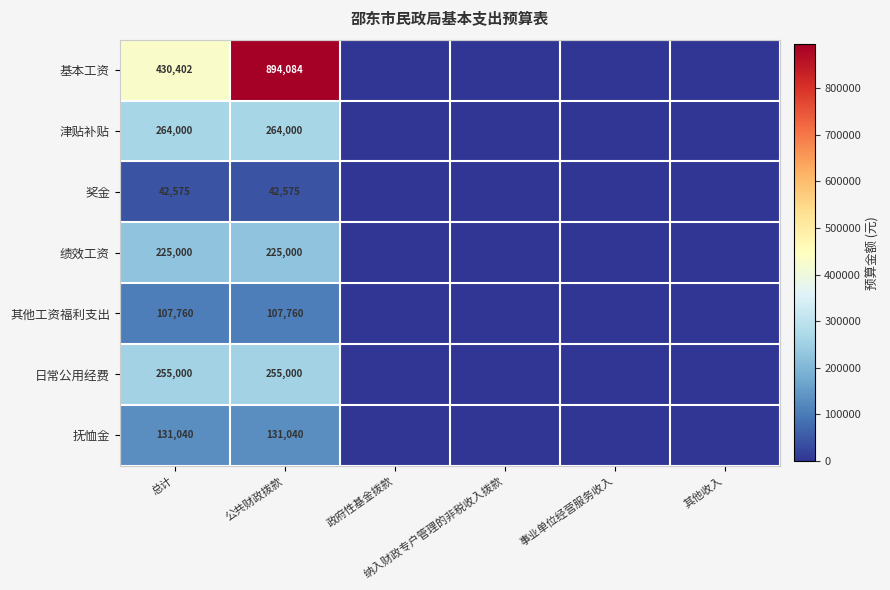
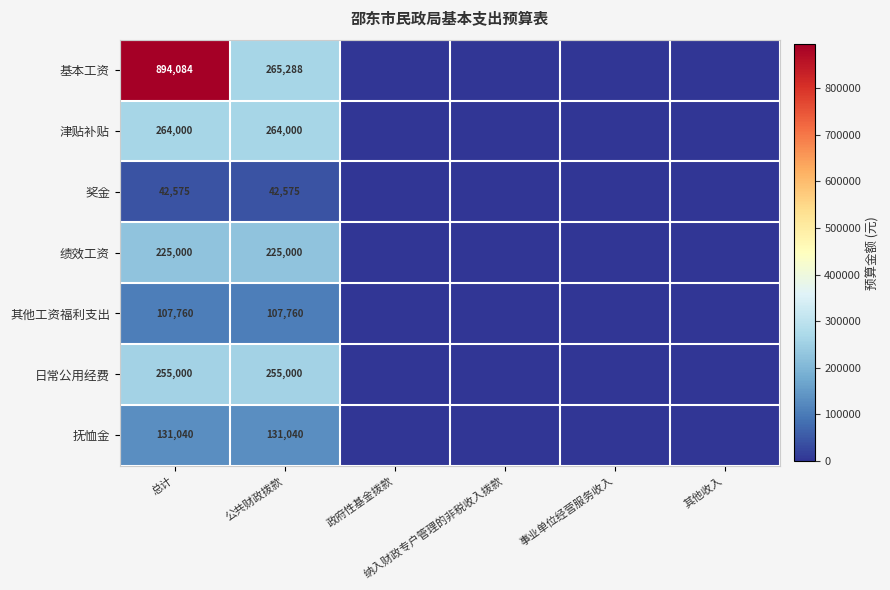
基本工资, 总计: 430,402 -> 894,084
基本工资, 公共财政拨款: 894,084 -> 265,288
